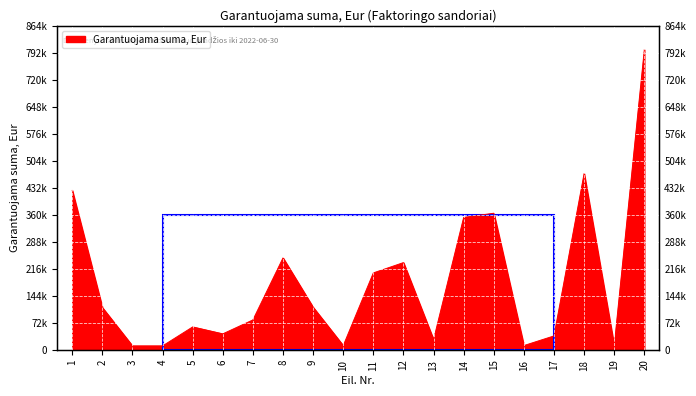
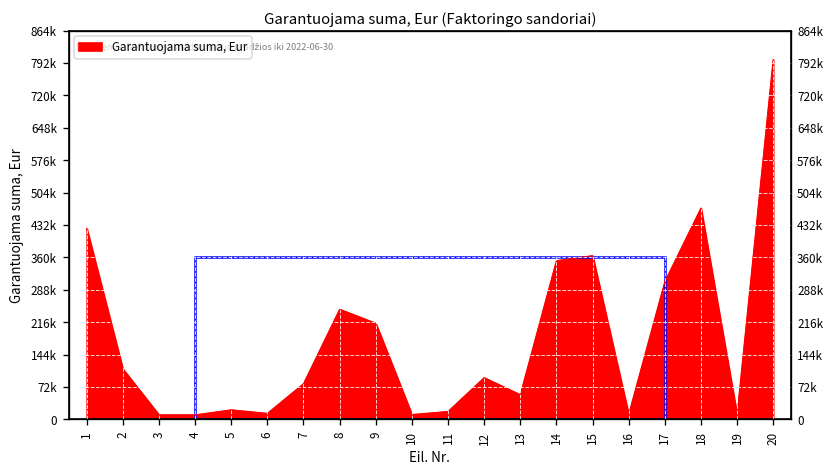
5: 60000 -> 20000
6: 40000 -> 10000
9: 110000 -> 210000
11: 200000 -> 20000
12: 230000 -> 90000
13: 30000 -> 50000
17: 40000 -> 310000
